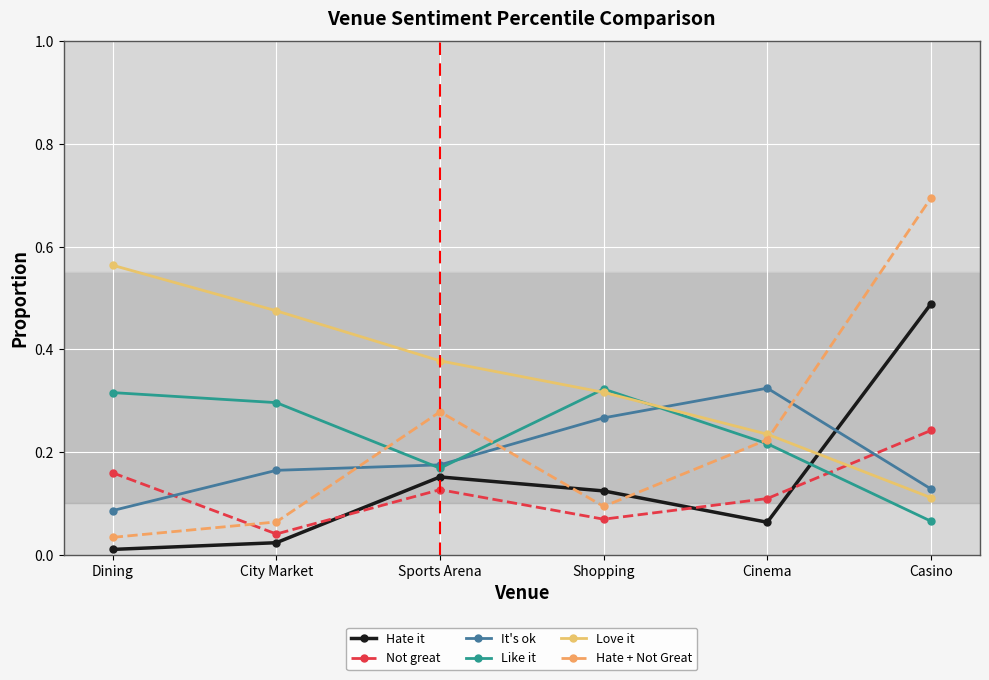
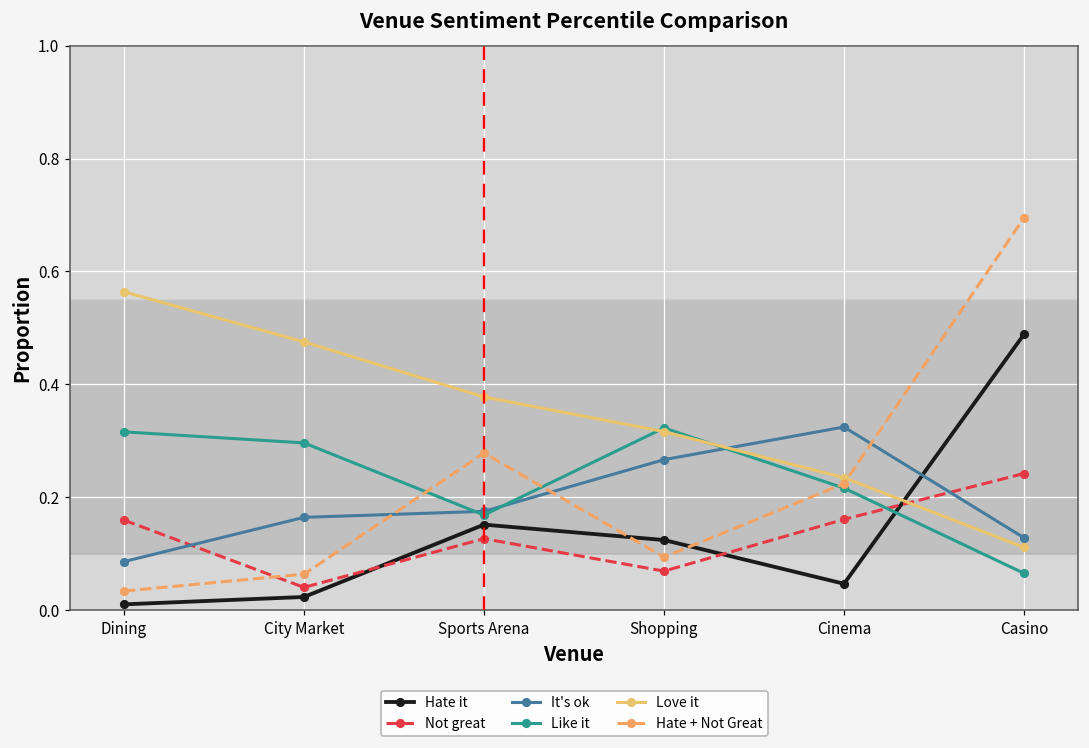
Hate it, Cinema: 0.06 -> 0.05
Not great, Cinema: 0.11 -> 0.16
